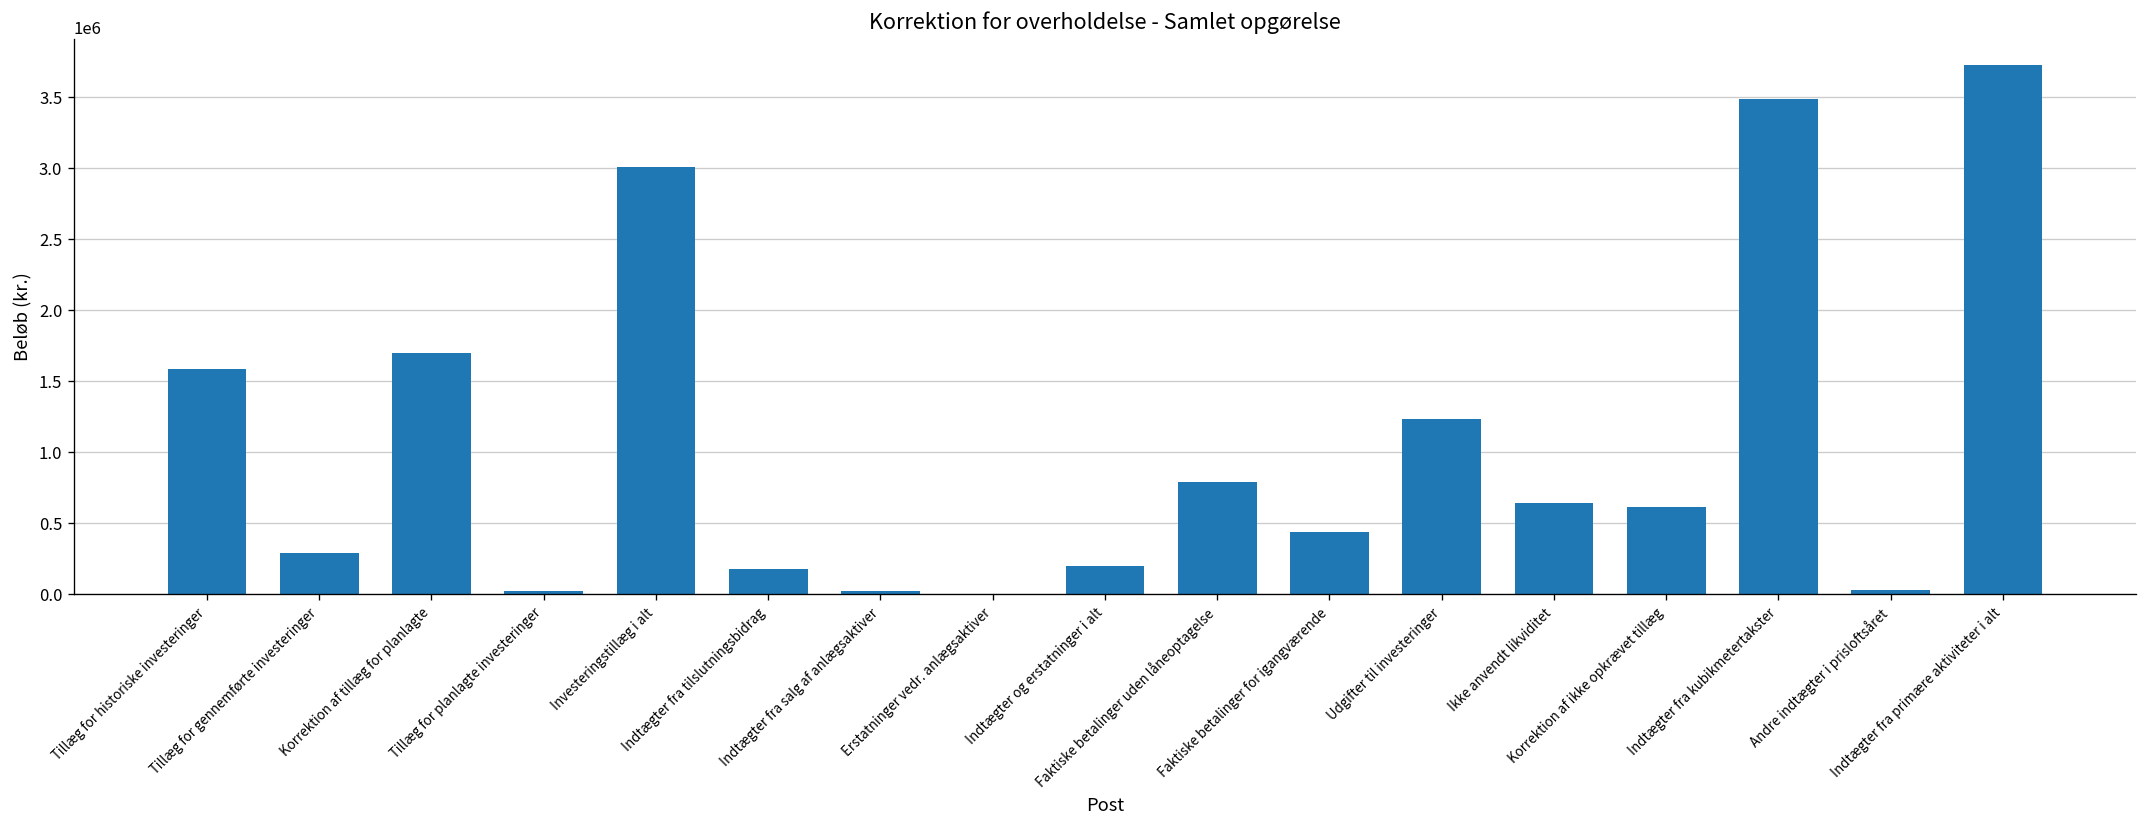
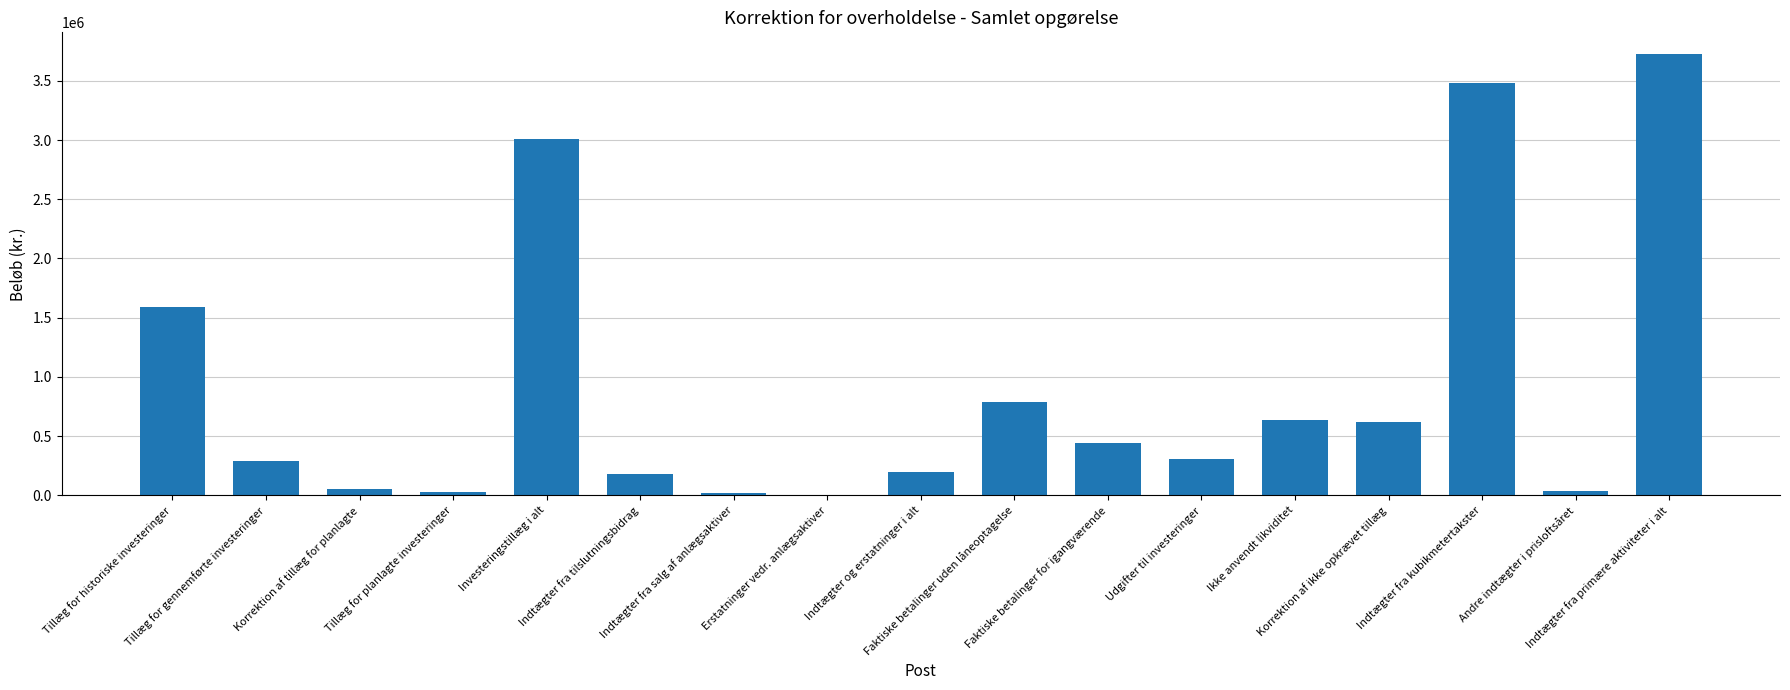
Korrektion af tillæg for planlagte: 1700000 -> 50000
Udgifter til investeringer: 1230000 -> 310000
